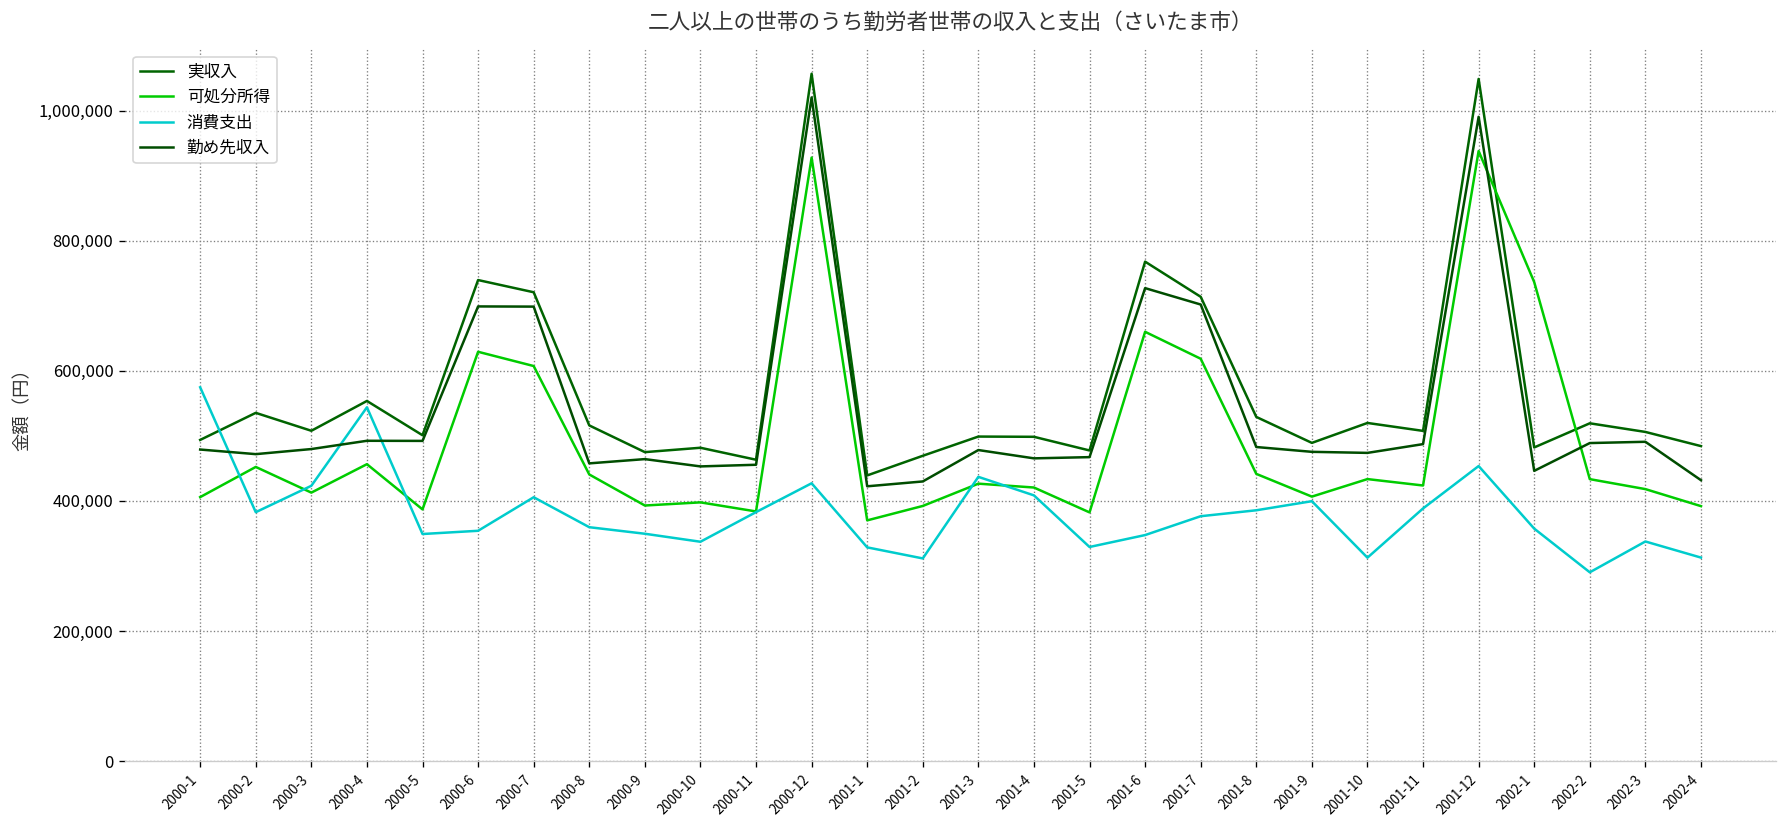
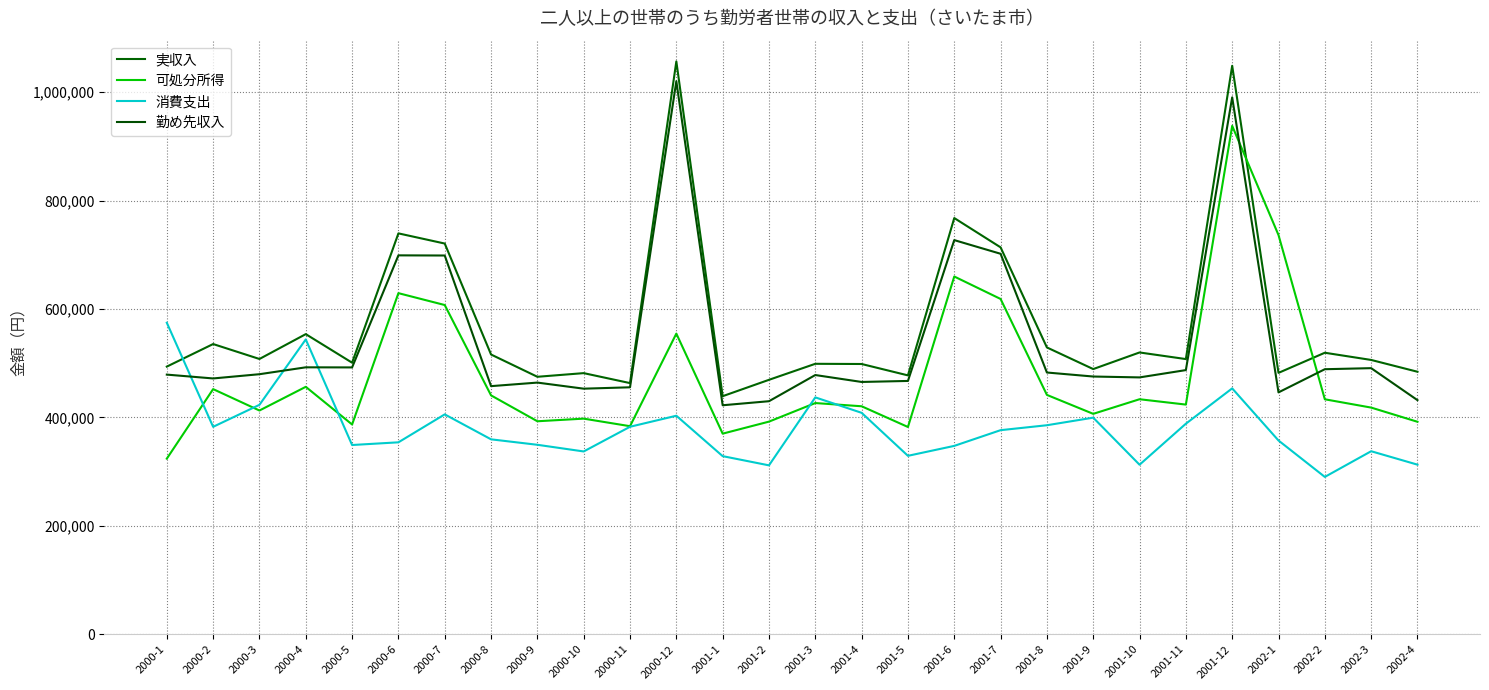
可処分所得, 2000-1: 410,000 -> 320,000
可処分所得, 2000-12: 930,000 -> 550,000
消費支出, 2000-12: 430,000 -> 400,000
